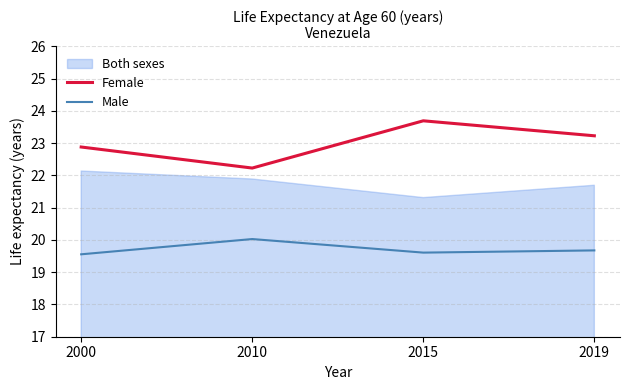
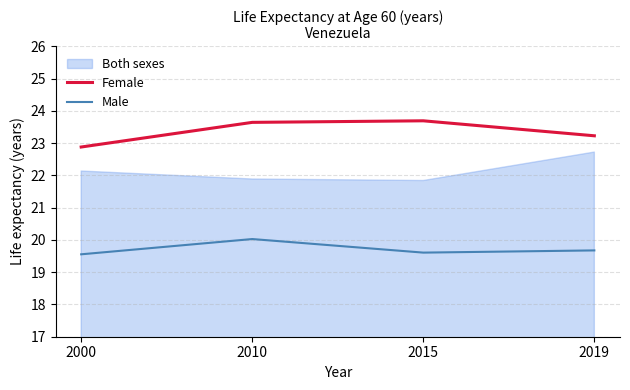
Female, 2010: 22.2 -> 23.6
Both sexes, 2015: 21.3 -> 21.8
Both sexes, 2019: 21.7 -> 22.7
